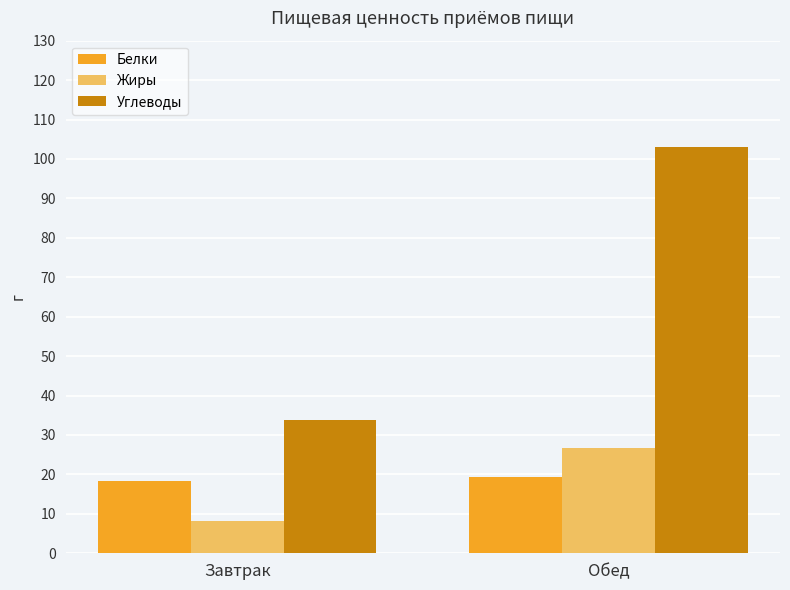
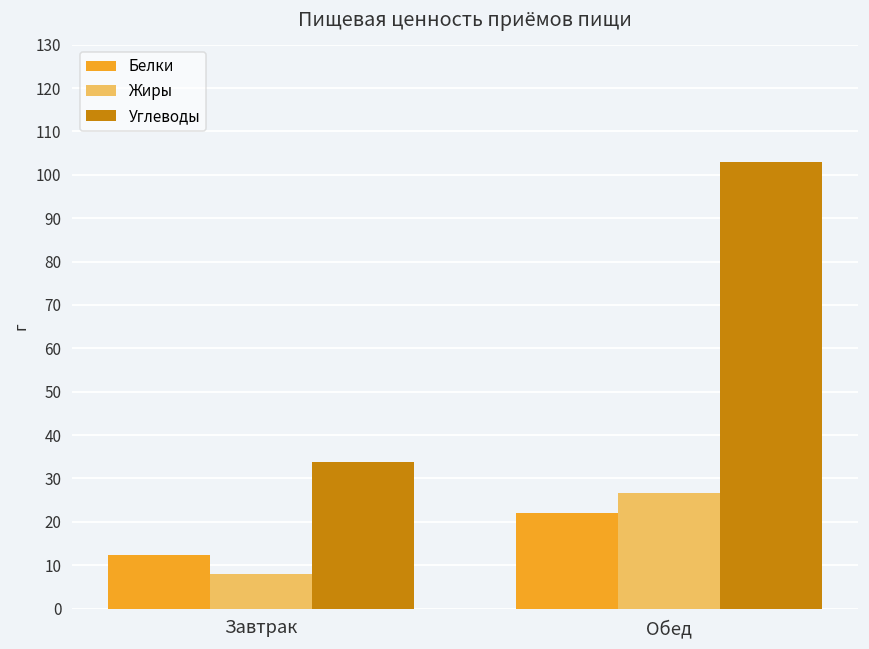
Белки, Завтрак: 18 -> 12
Белки, Обед: 19 -> 22
